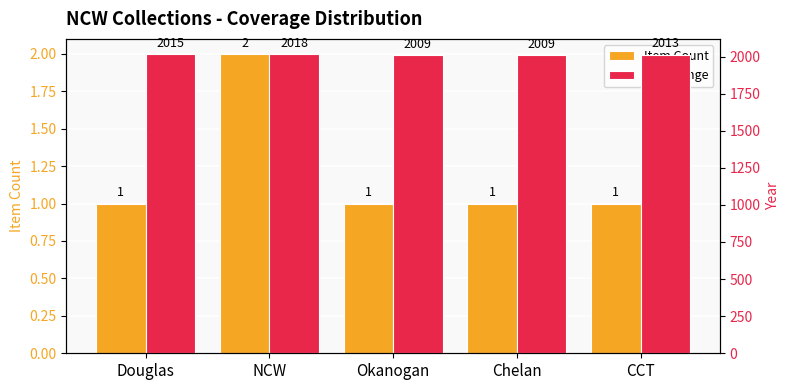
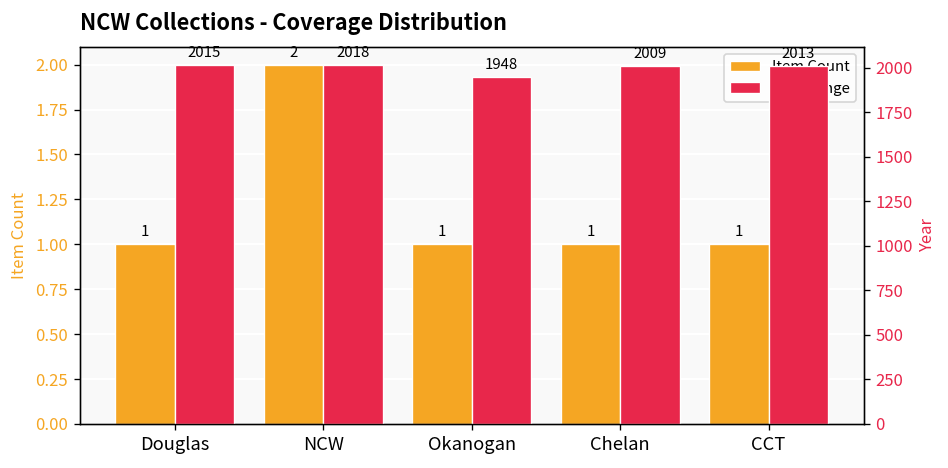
Year Range, Okanogan: 2009 -> 1948
